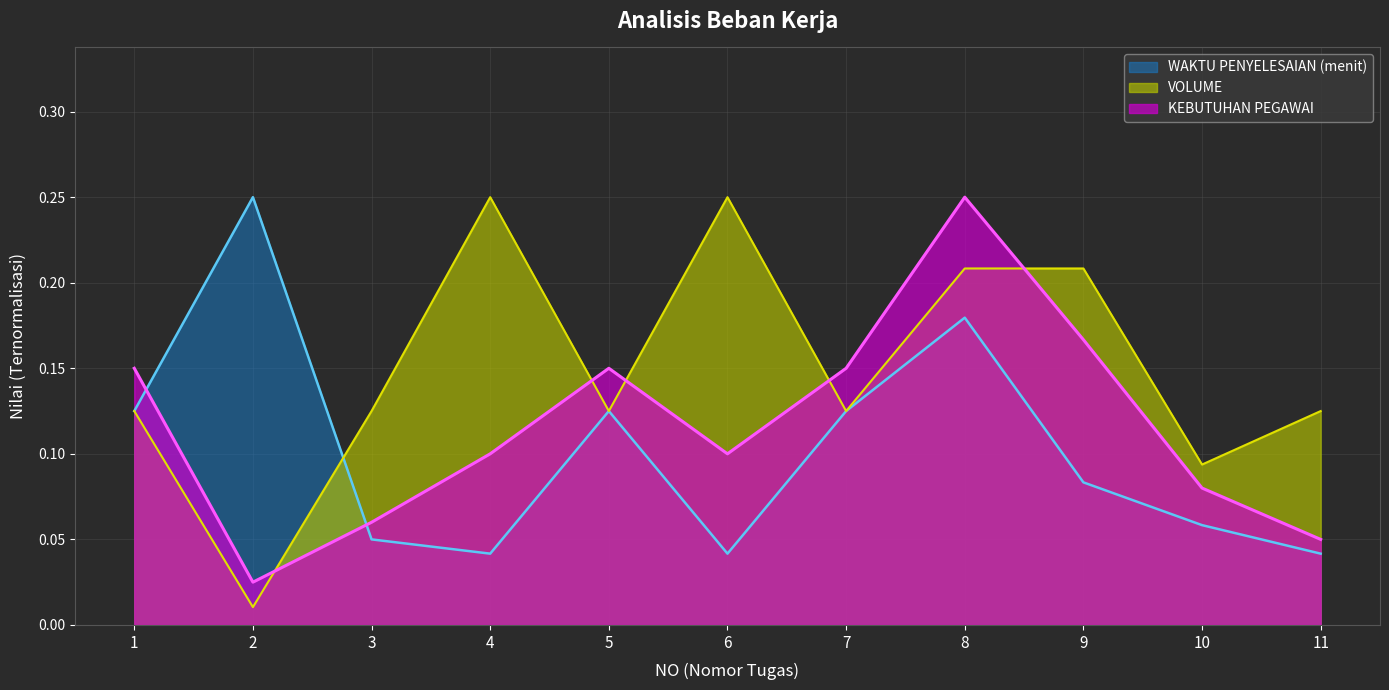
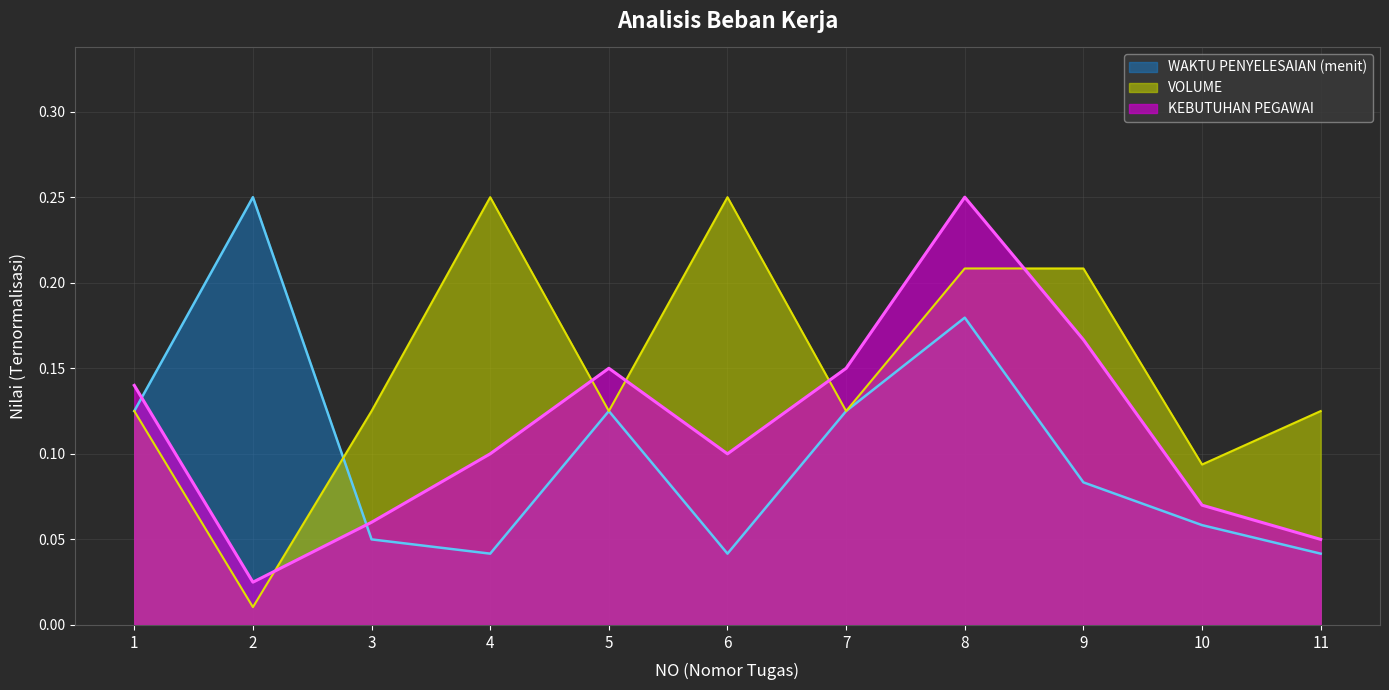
KEBUTUHAN PEGAWAI, 1: 0.15 -> 0.14
KEBUTUHAN PEGAWAI, 10: 0.08 -> 0.07
